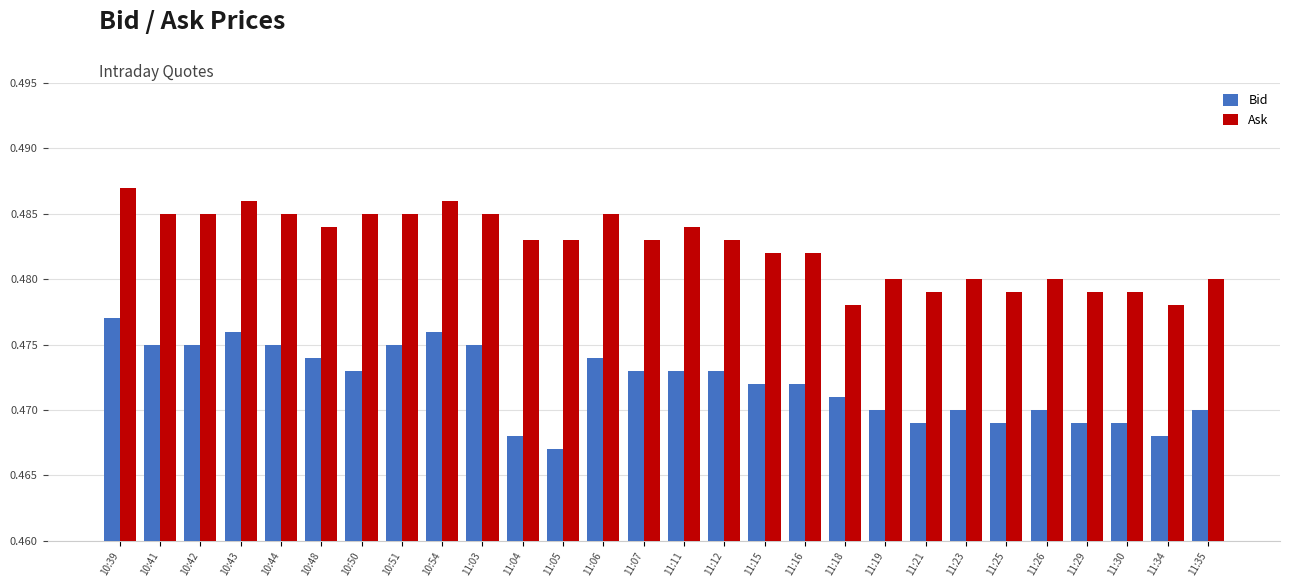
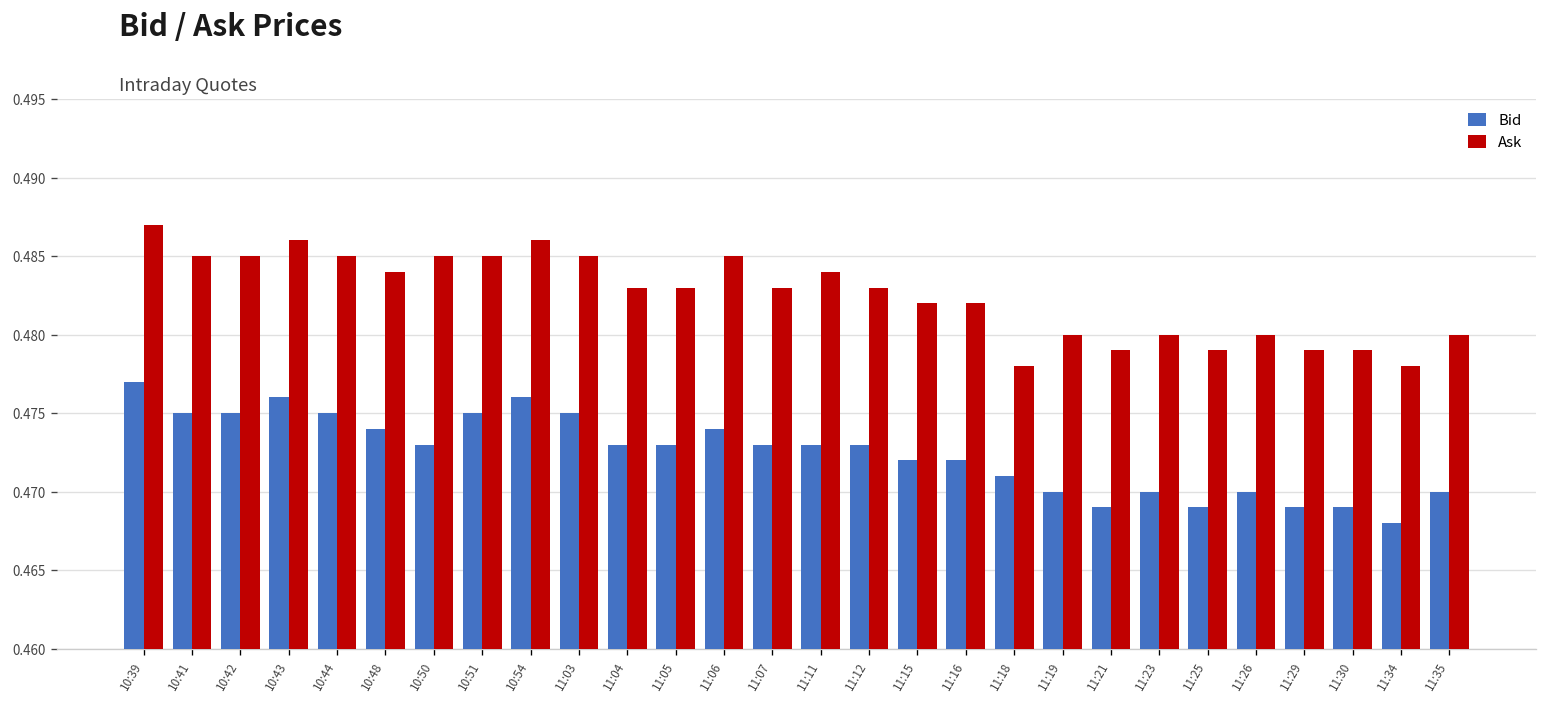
Bid, 11:04: 0.468 -> 0.473
Bid, 11:05: 0.467 -> 0.473
